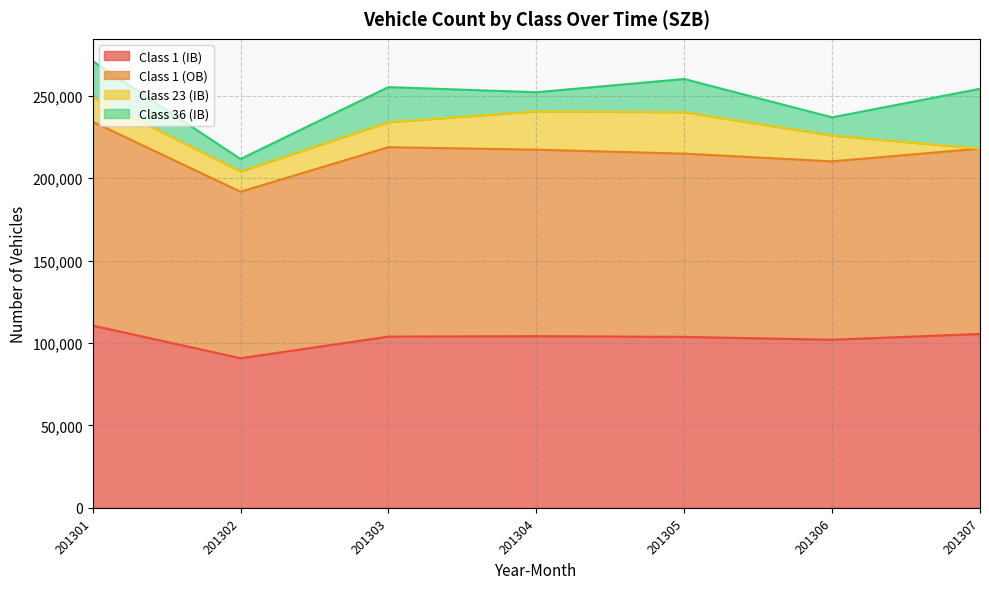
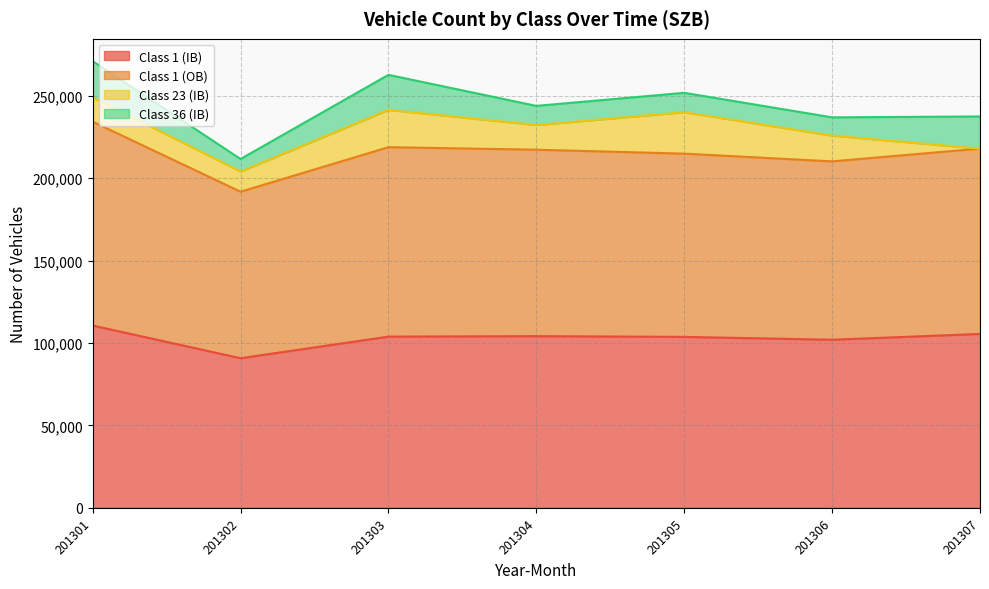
Class 23 (IB), 201303: 15,000 -> 23,000
Class 23 (IB), 201304: 23,000 -> 15,000
Class 36 (IB), 201305: 20,000 -> 12,000
Class 36 (IB), 201307: 36,000 -> 20,000
